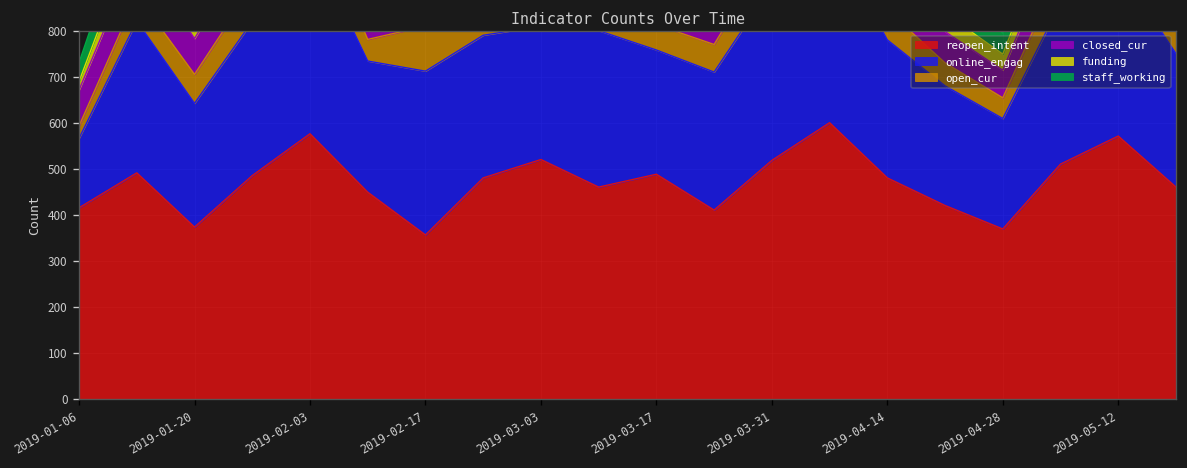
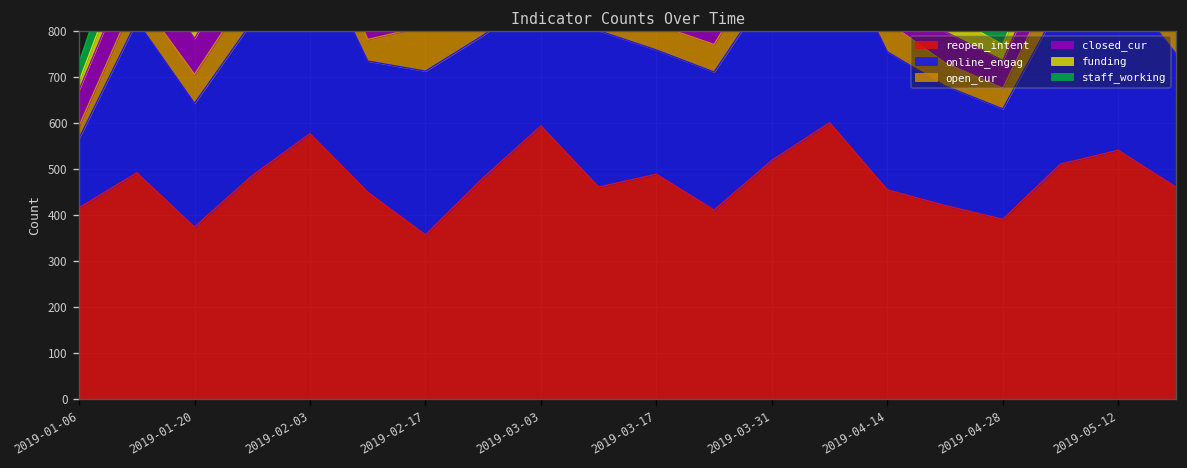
reopen_intent, 2019-03-03: 520 -> 590
reopen_intent, 2019-04-14: 480 -> 450
reopen_intent, 2019-04-28: 370 -> 390
reopen_intent, 2019-05-12: 570 -> 540
